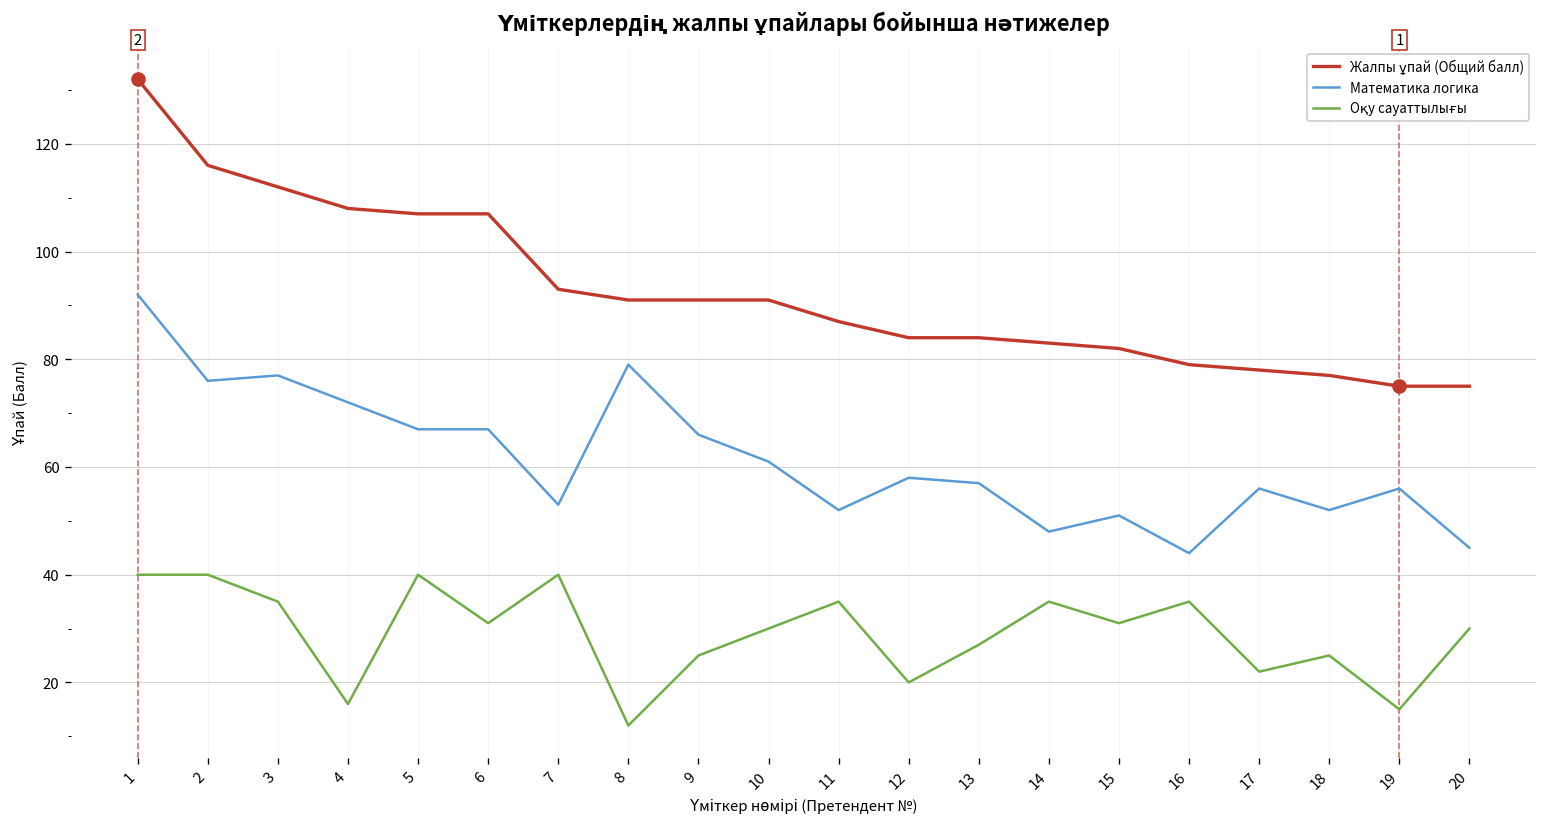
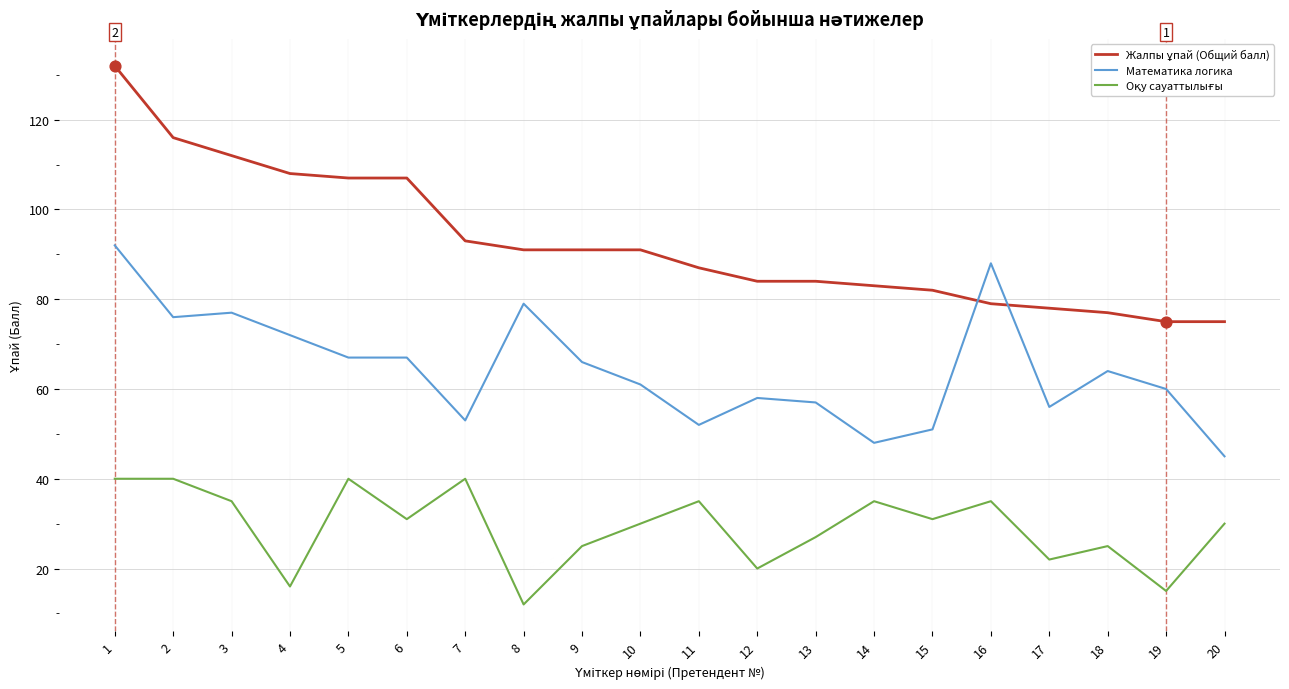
Математика логика, 16: 44 -> 88
Математика логика, 18: 52 -> 64
Математика логика, 19: 56 -> 60
